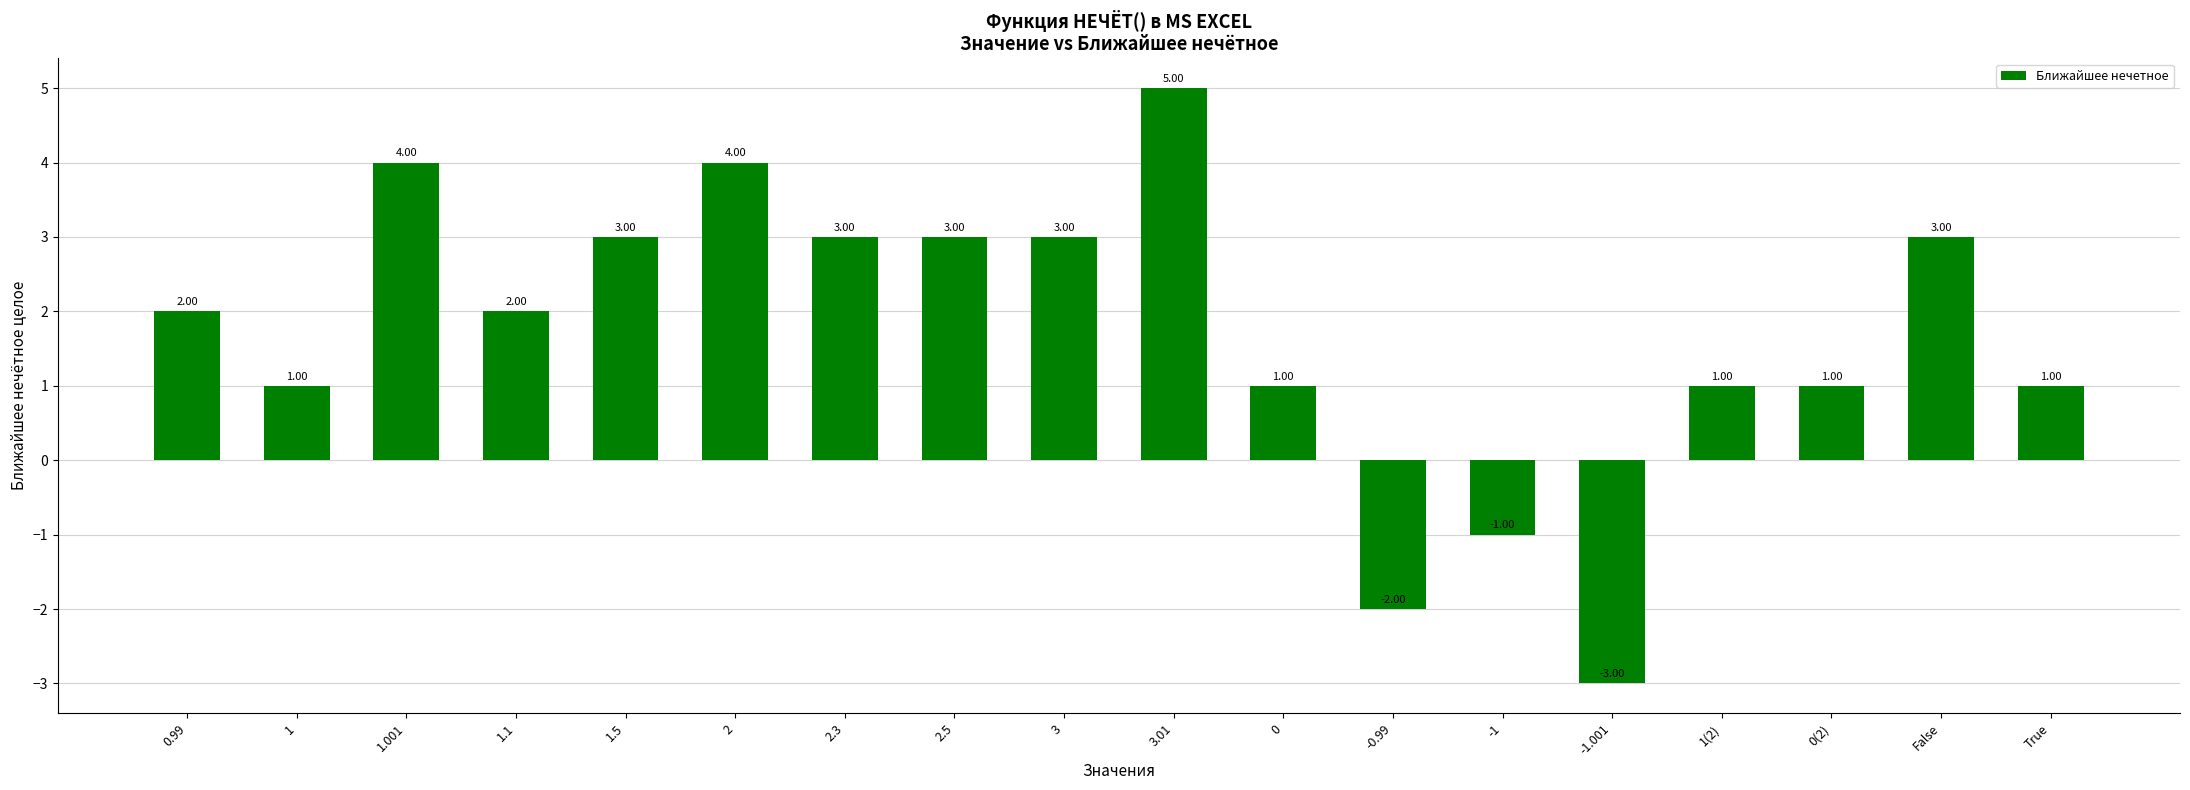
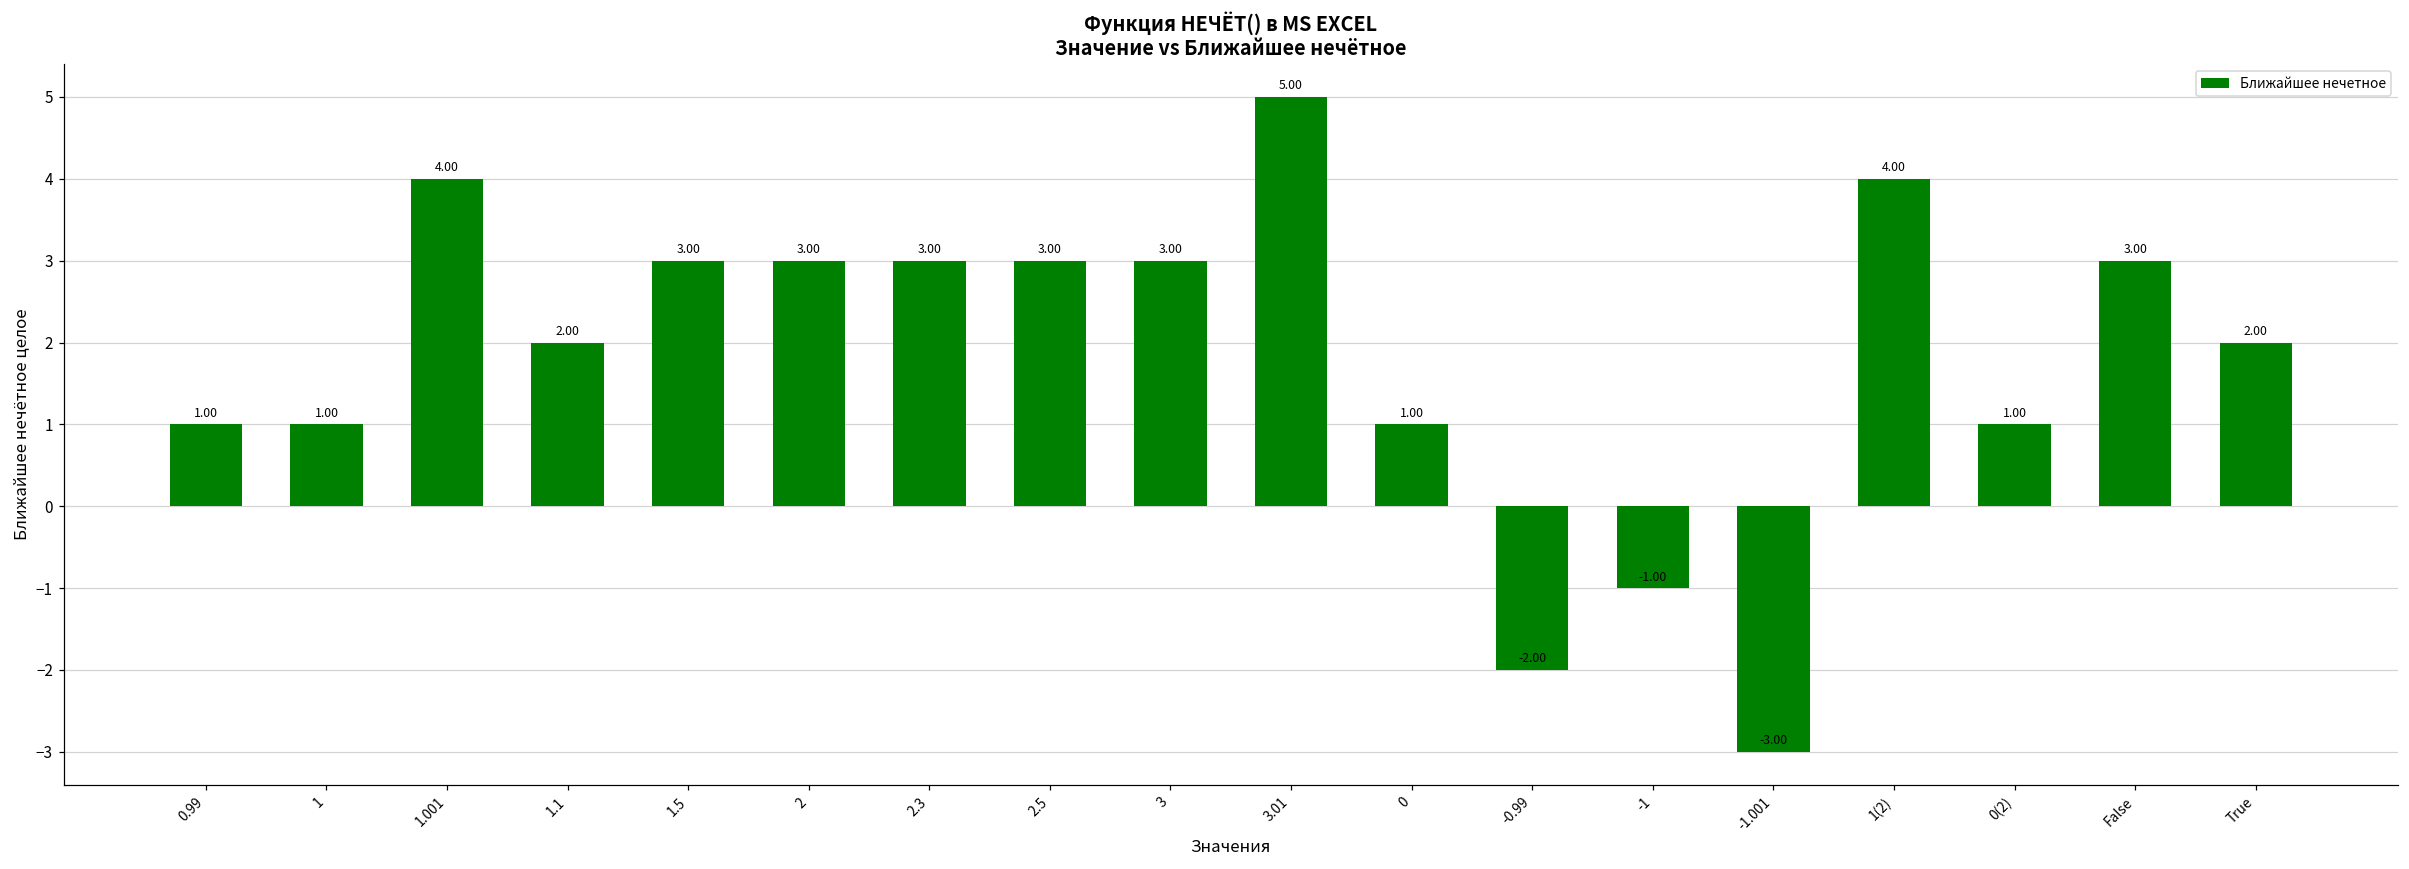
0.99: 2.00 -> 1.00
2: 4.00 -> 3.00
1(2): 1.00 -> 4.00
True: 1.00 -> 2.00
